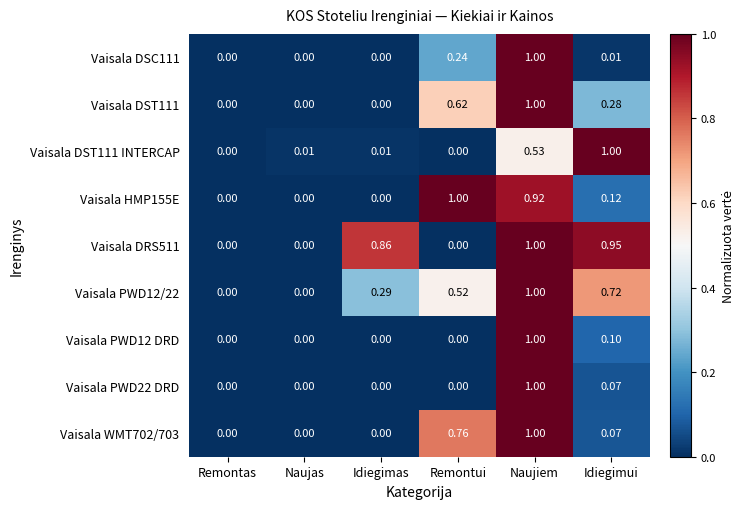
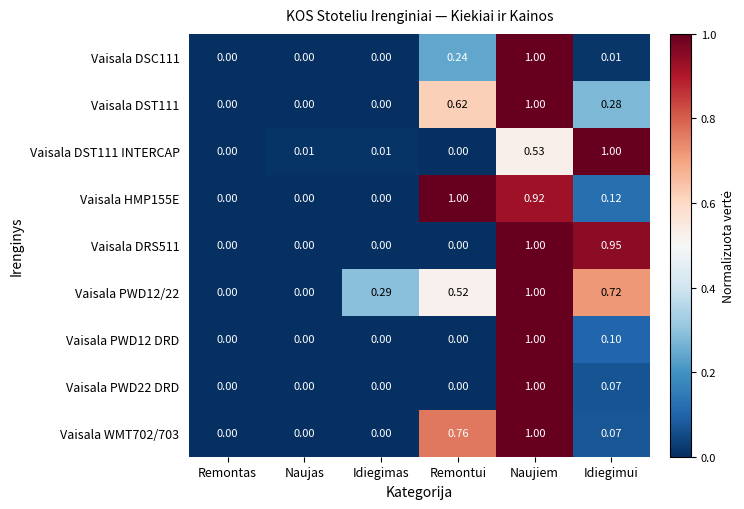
Vaisala DRS511, Idiegimas: 0.86 -> 0.00
